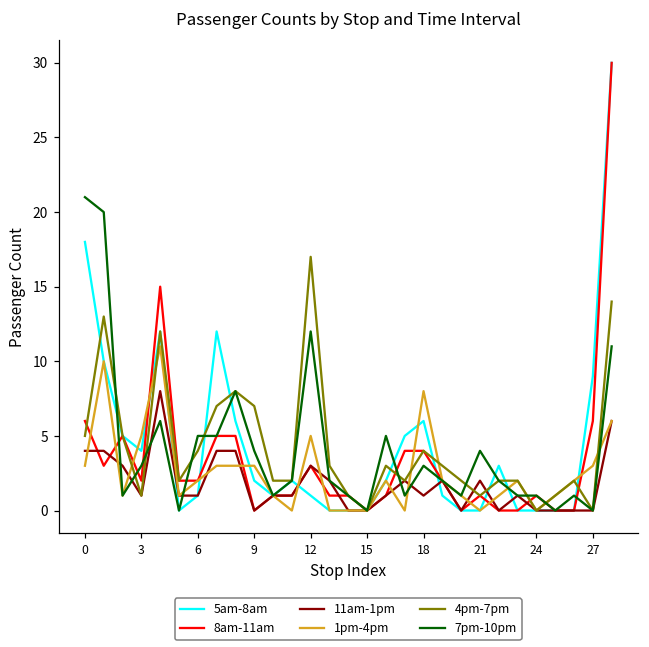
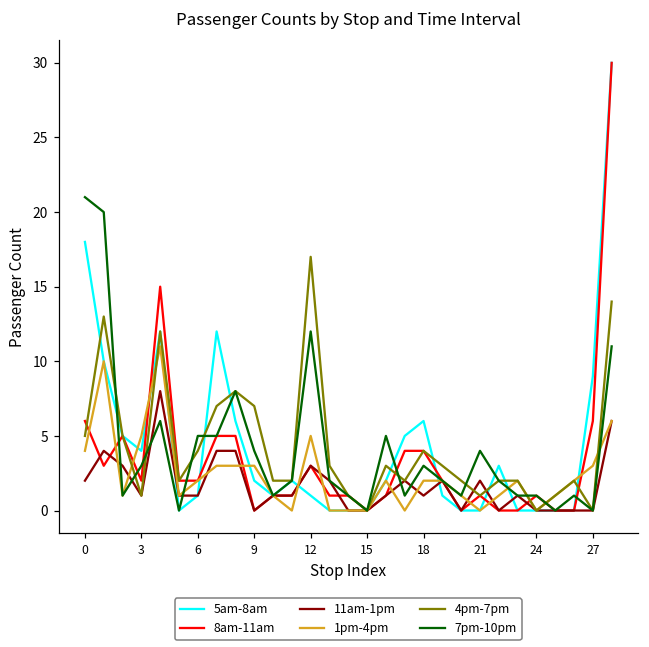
11am-1pm, 0: 4 -> 2
1pm-4pm, 0: 3 -> 4
1pm-4pm, 18: 8 -> 2
